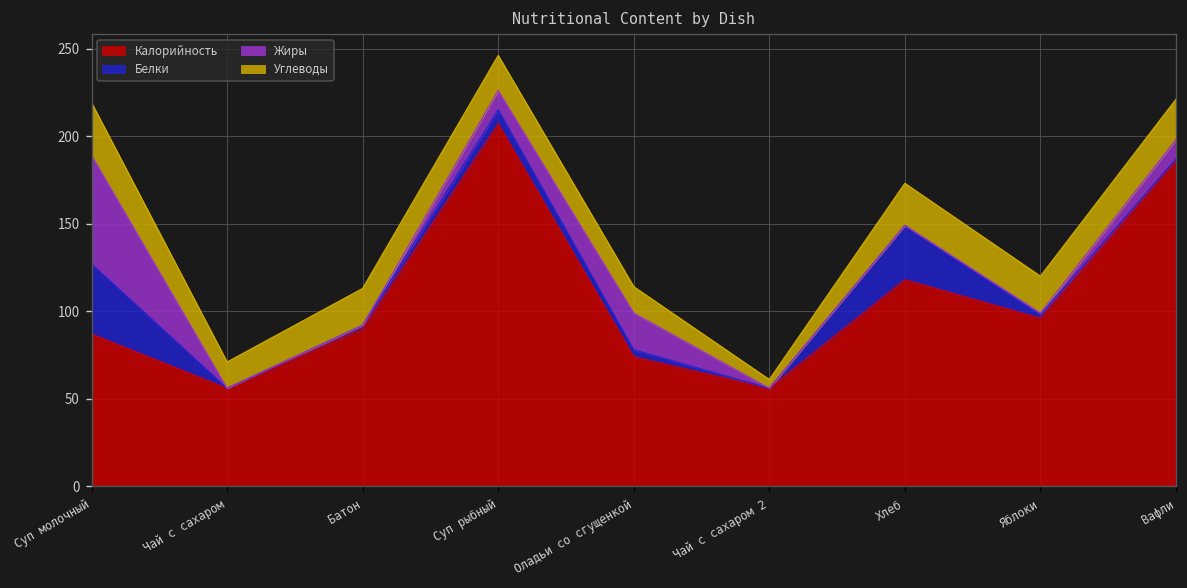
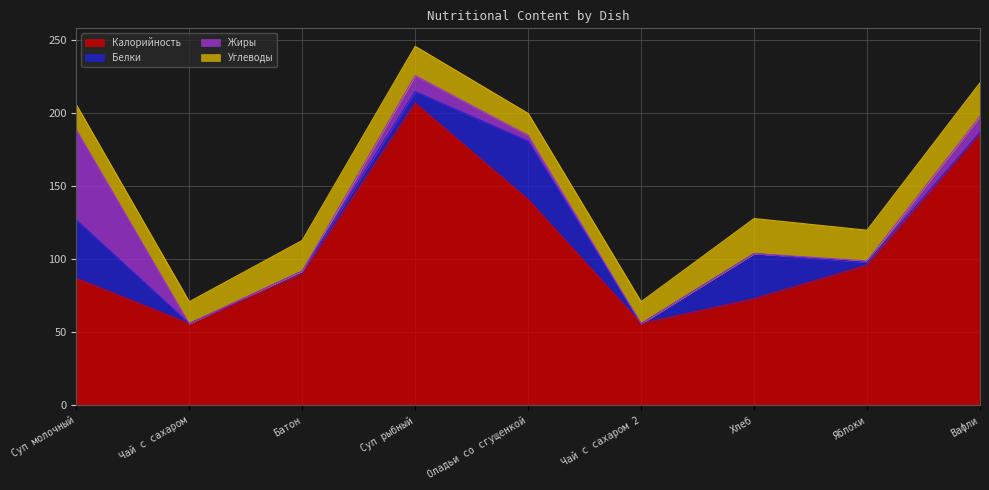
Углеводы, Суп молочный: 30 -> 17
Калорийность, Оладьи со сгущенкой: 74 -> 141
Белки, Оладьи со сгущенкой: 4 -> 40
Жиры, Оладьи со сгущенкой: 21 -> 4
Углеводы, Чай с сахаром 2: 5 -> 15
Калорийность, Хлеб: 118 -> 73
